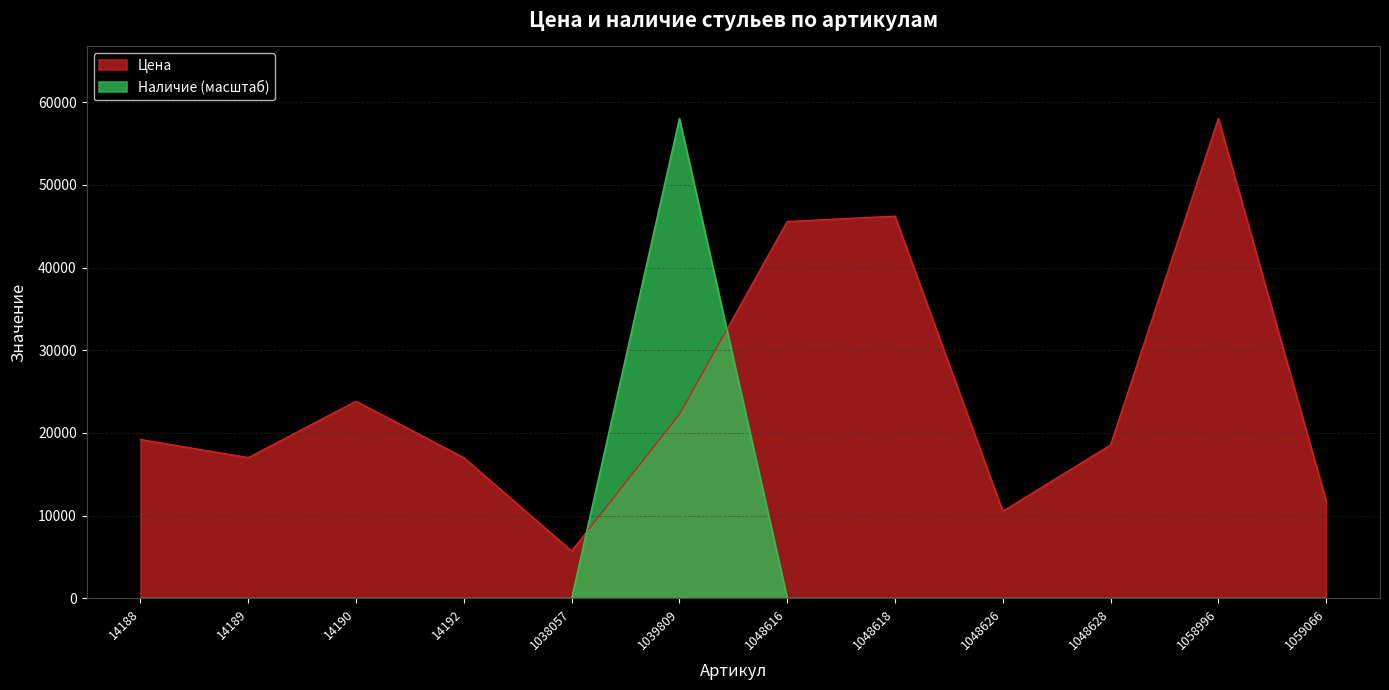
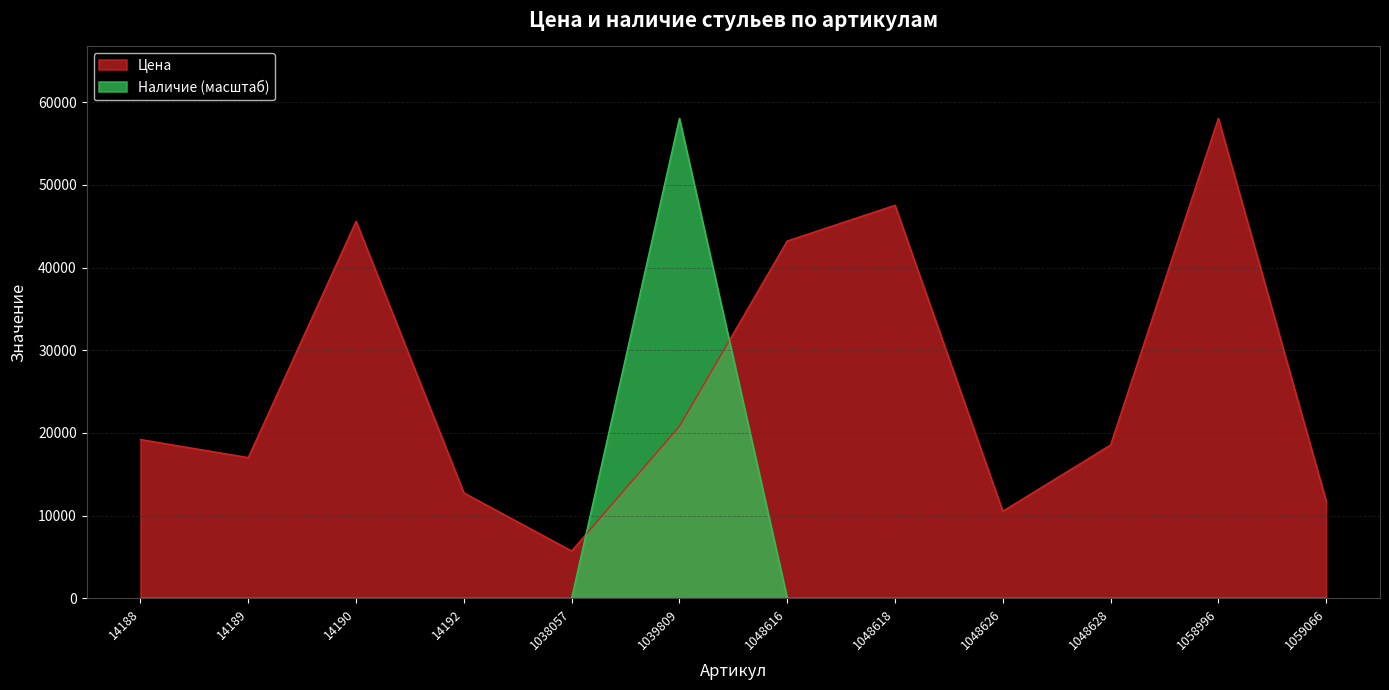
Цена, 14190: 24000 -> 46000
Цена, 14192: 17000 -> 13000
Цена, 1039809: 22000 -> 21000
Цена, 1048616: 46000 -> 43000
Цена, 1048618: 46000 -> 48000
